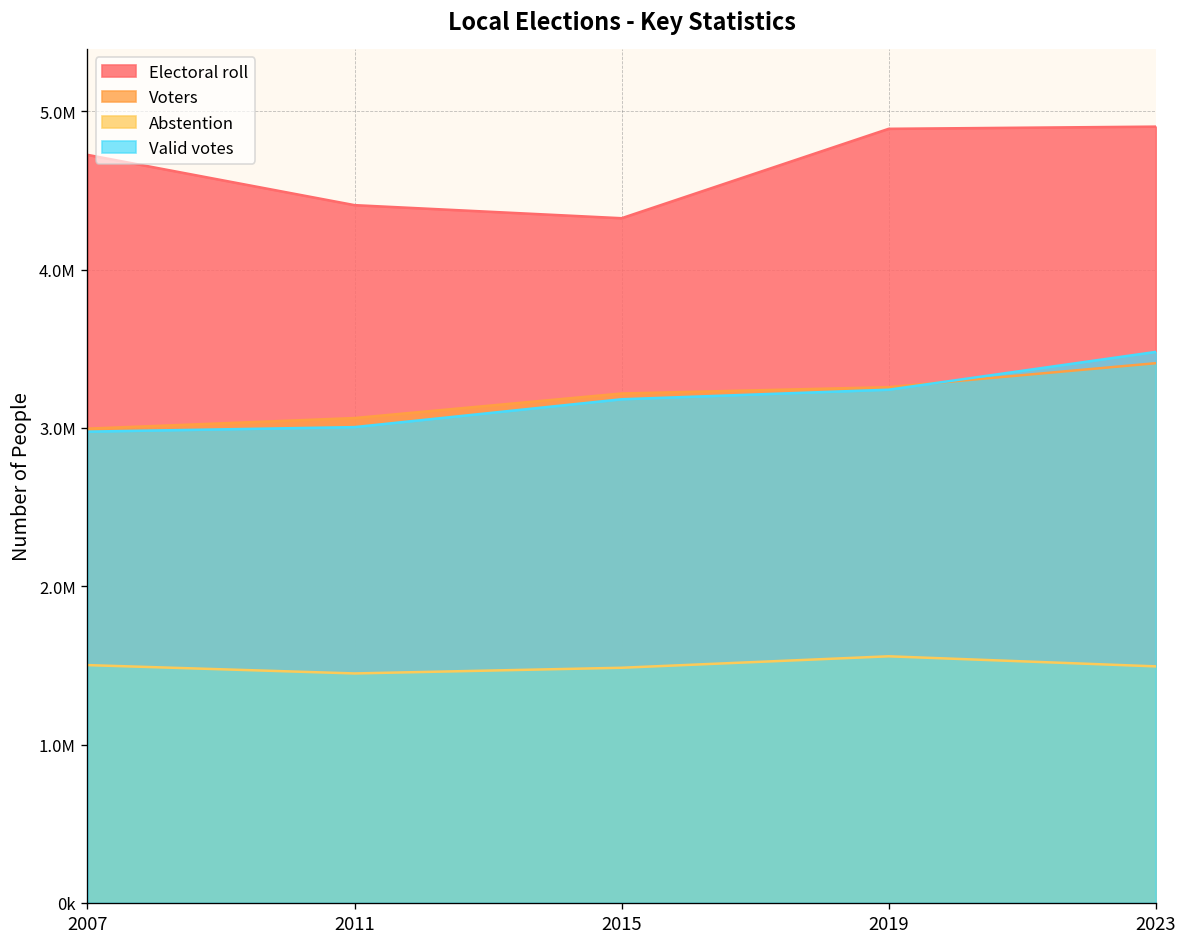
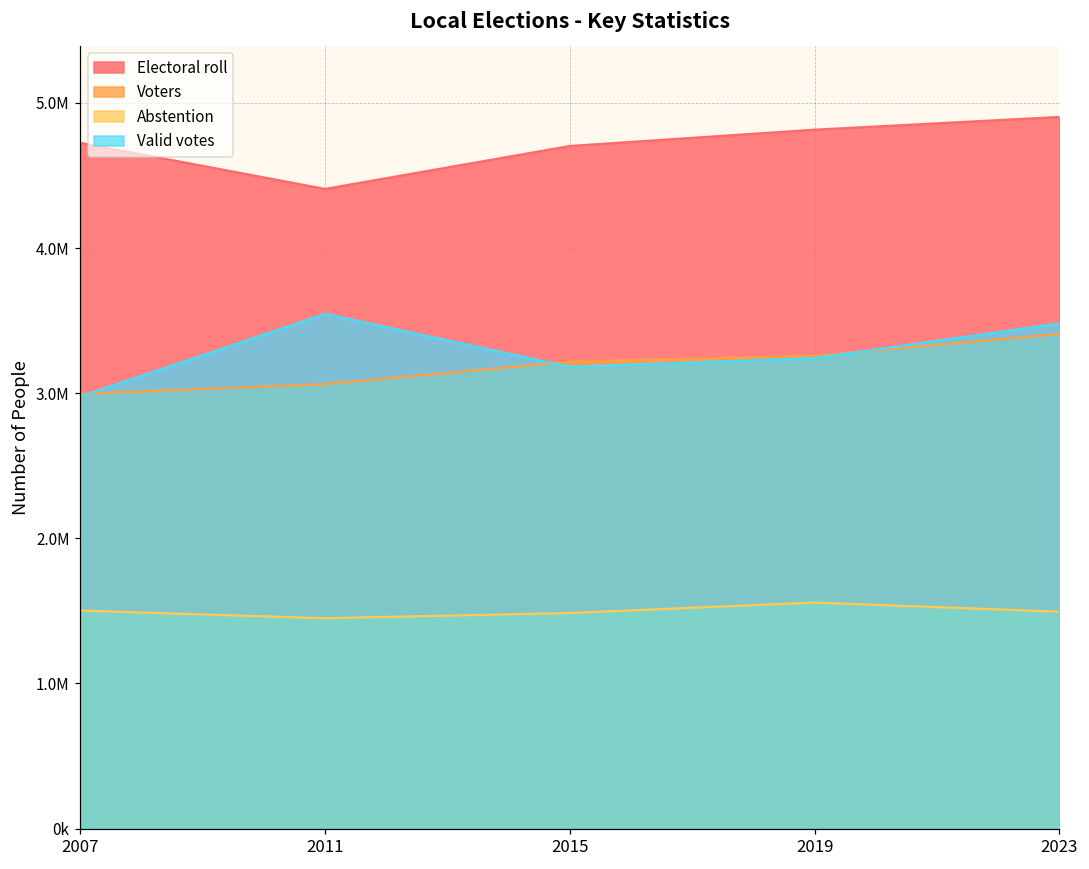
Valid votes, 2011: 3010000 -> 3550000
Electoral roll, 2015: 4320000 -> 4700000
Electoral roll, 2019: 4890000 -> 4820000
